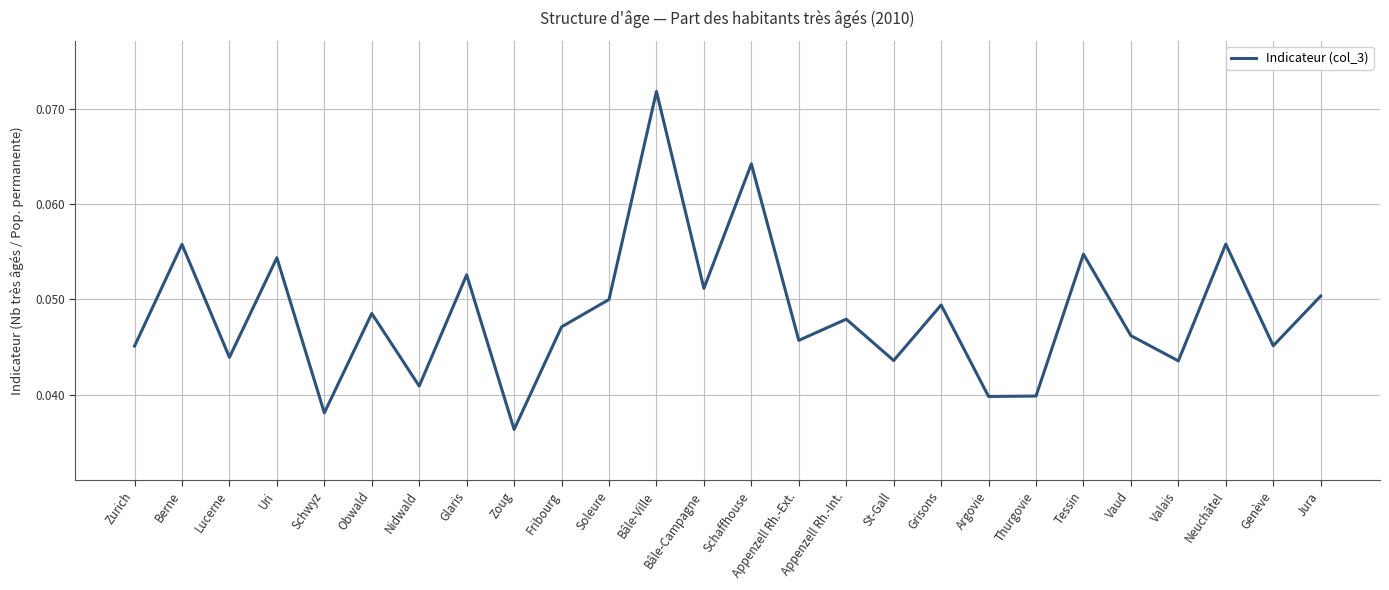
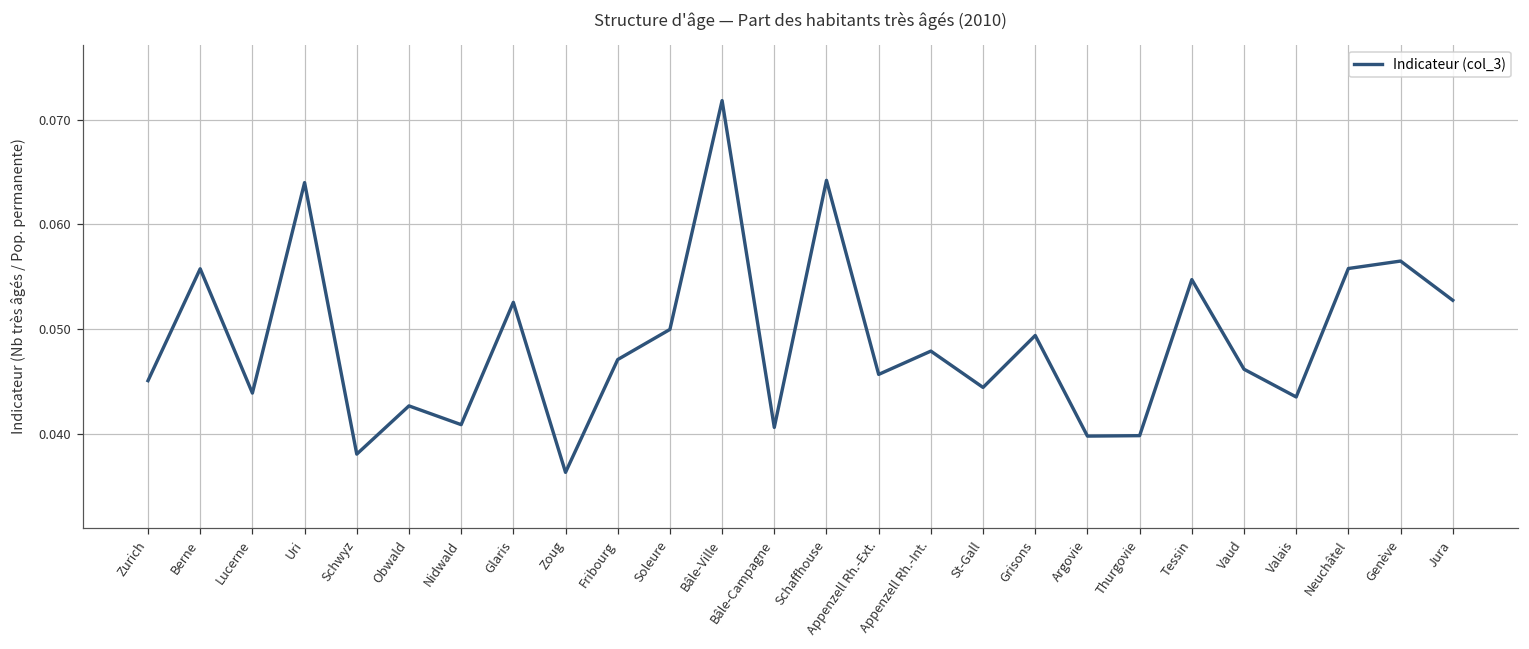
Uri: 0.054 -> 0.064
Obwald: 0.049 -> 0.043
Bâle-Campagne: 0.051 -> 0.041
St-Gall: 0.0436 -> 0.0445
Genève: 0.045 -> 0.057
Jura: 0.050 -> 0.053
